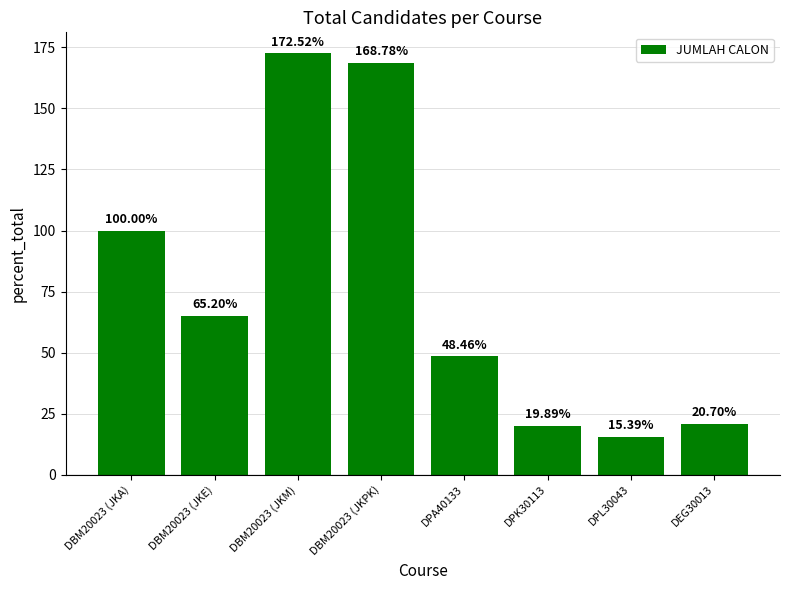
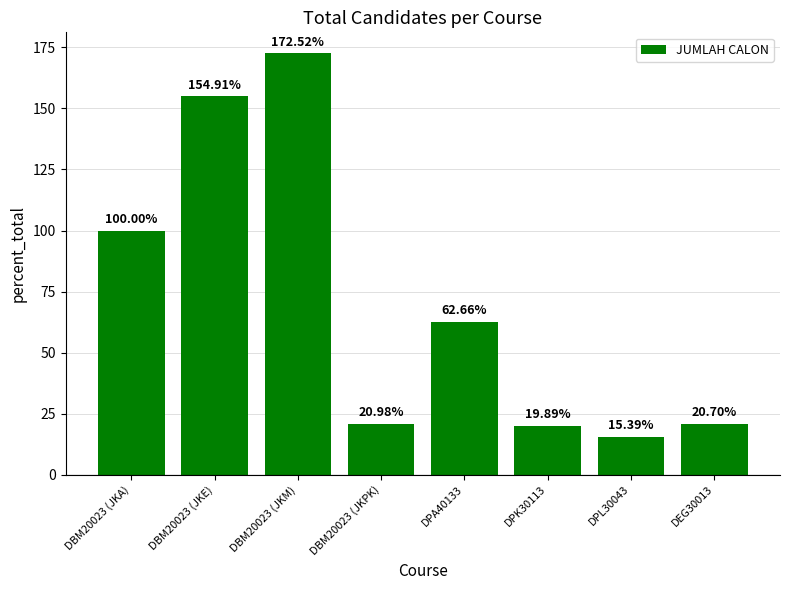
DBM20023 (JKE): 65.20% -> 154.91%
DBM20023 (JKPK): 168.78% -> 20.98%
DPA40133: 48.46% -> 62.66%
